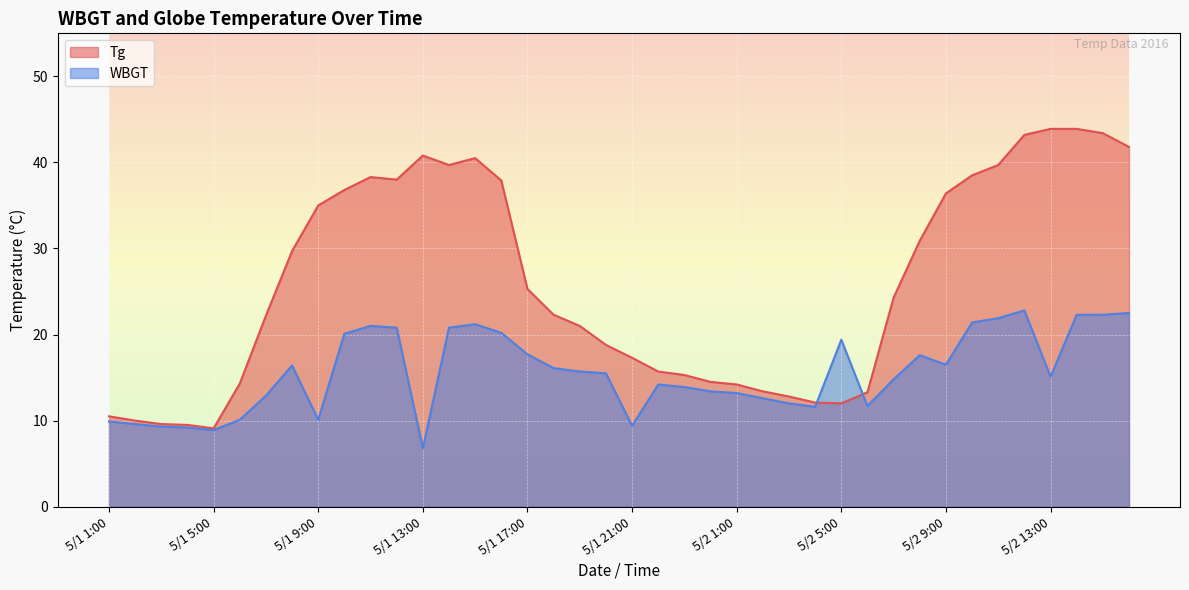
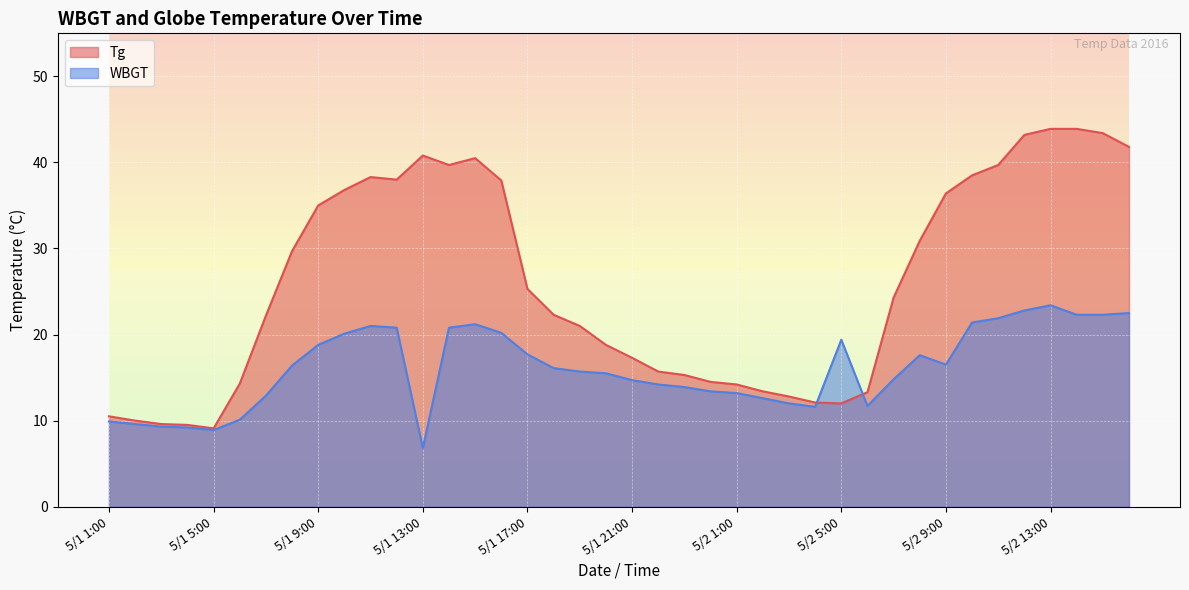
WBGT, 5/1 9:00: 10 -> 19
WBGT, 5/1 21:00: 9 -> 15
WBGT, 5/2 13:00: 15 -> 23
